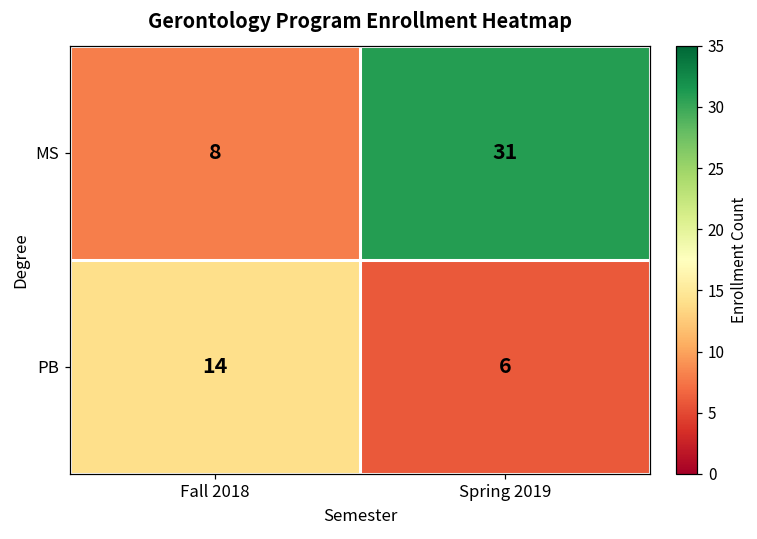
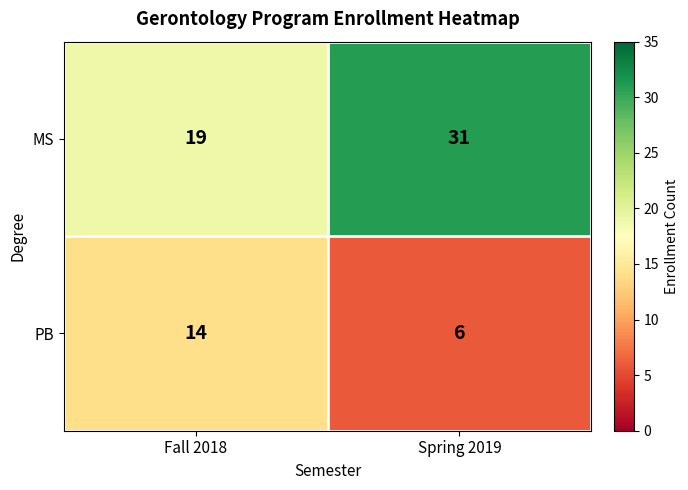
MS, Fall 2018: 8 -> 19
